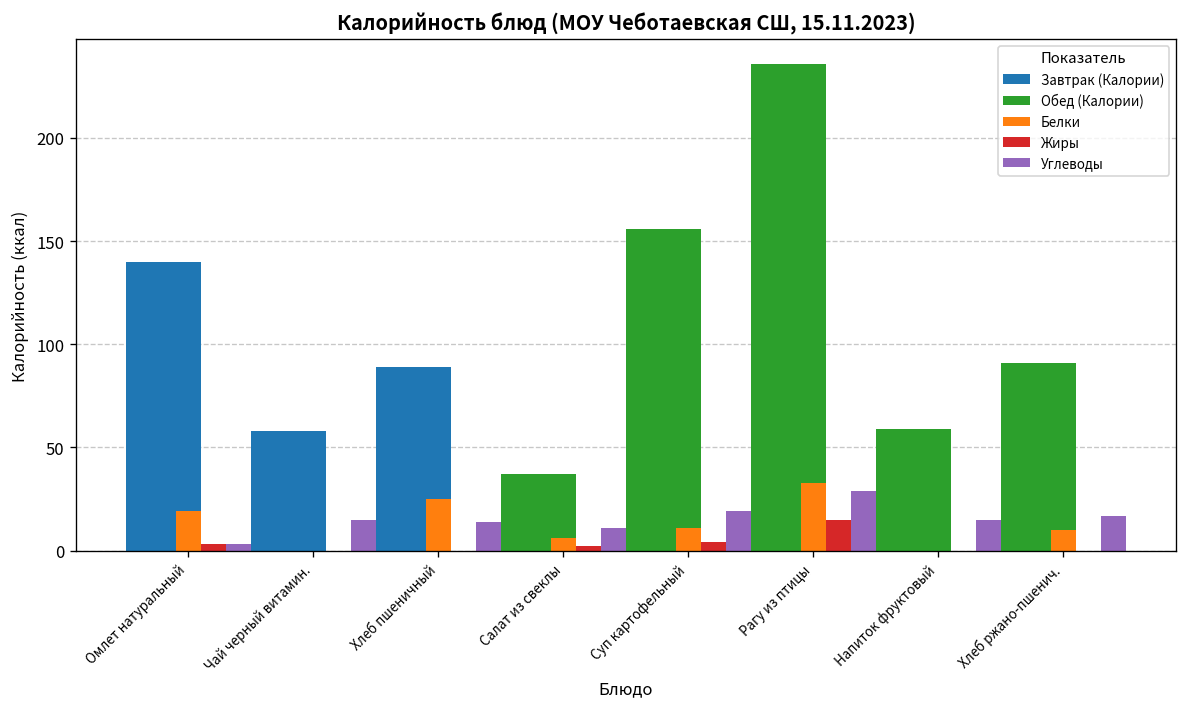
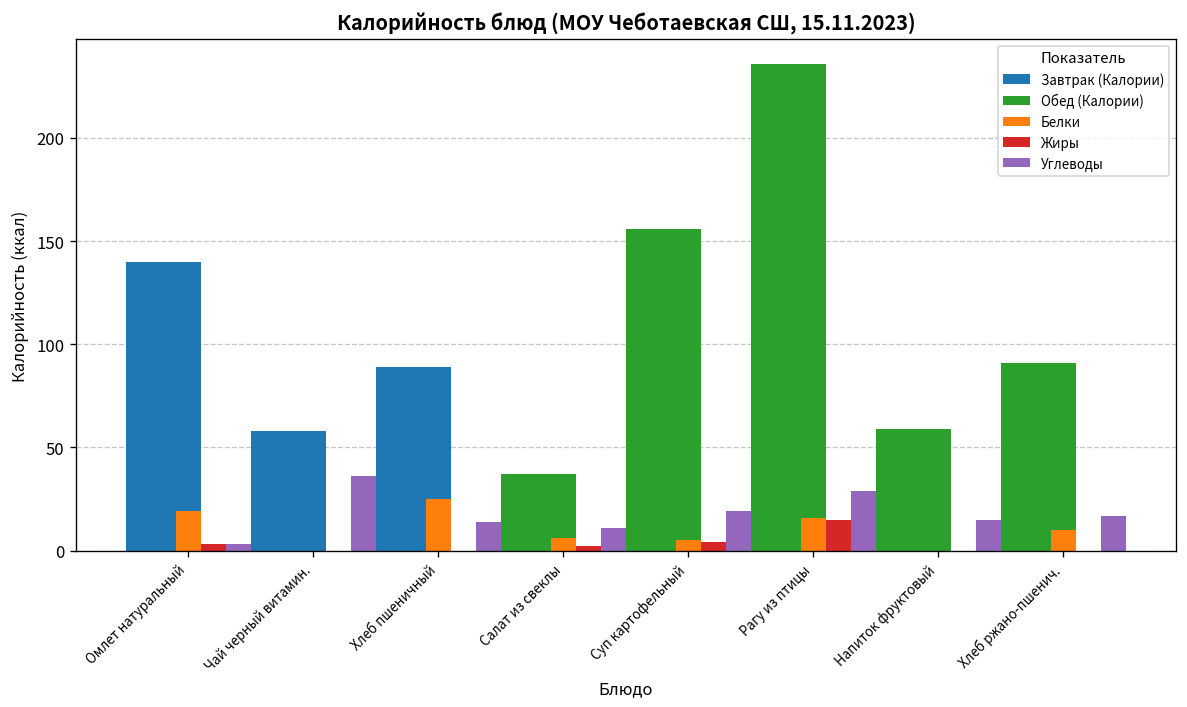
Углеводы, Чай черный витамин.: 15 -> 36
Белки, Суп картофельный: 11 -> 5
Белки, Рагу из птицы: 33 -> 16
